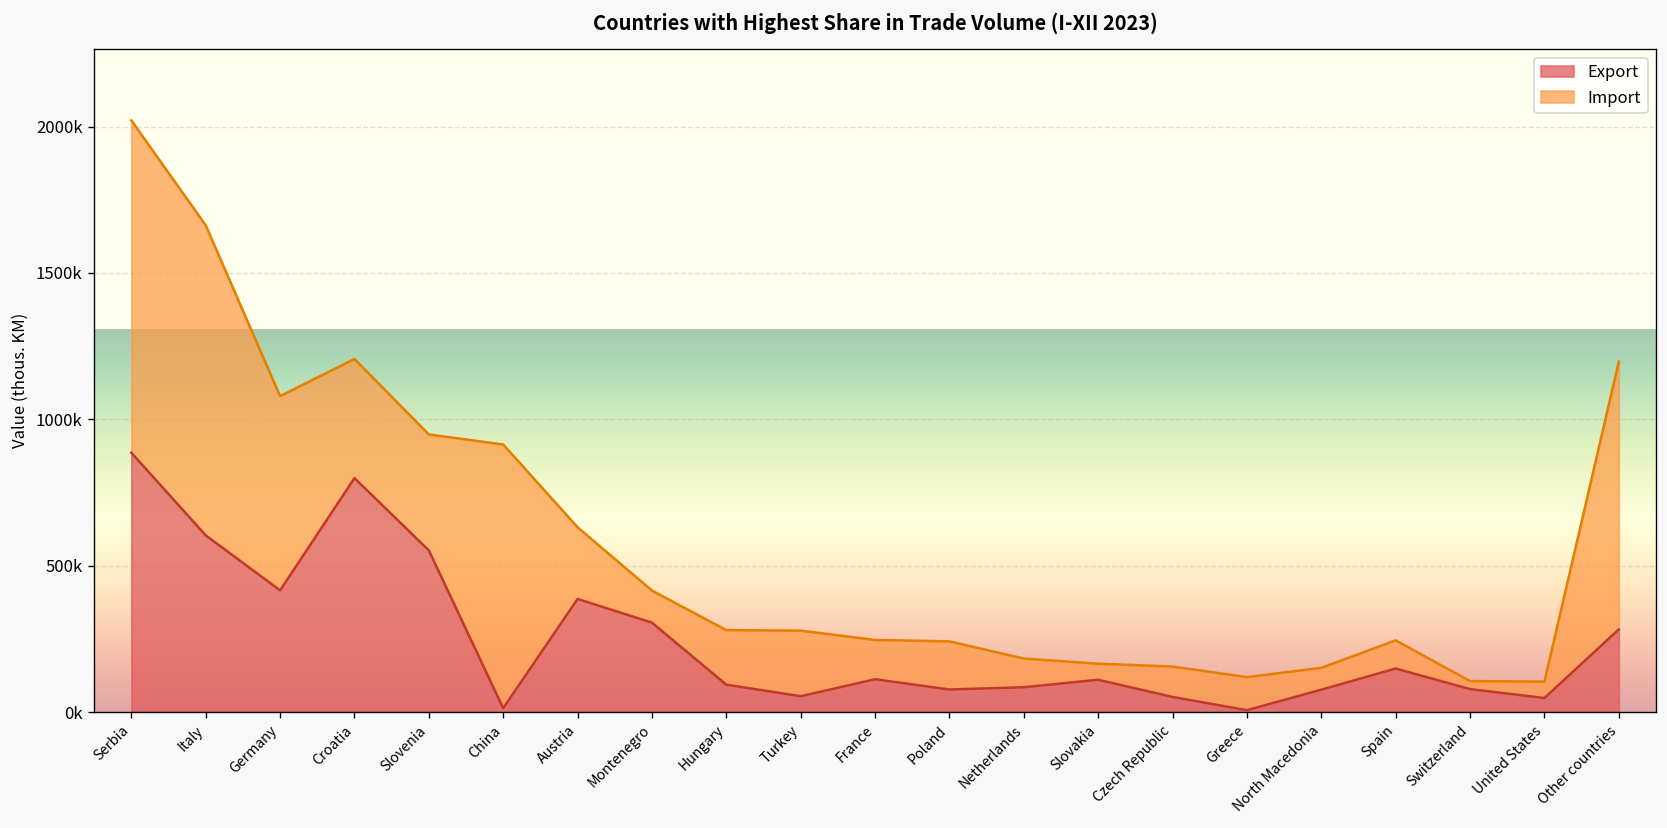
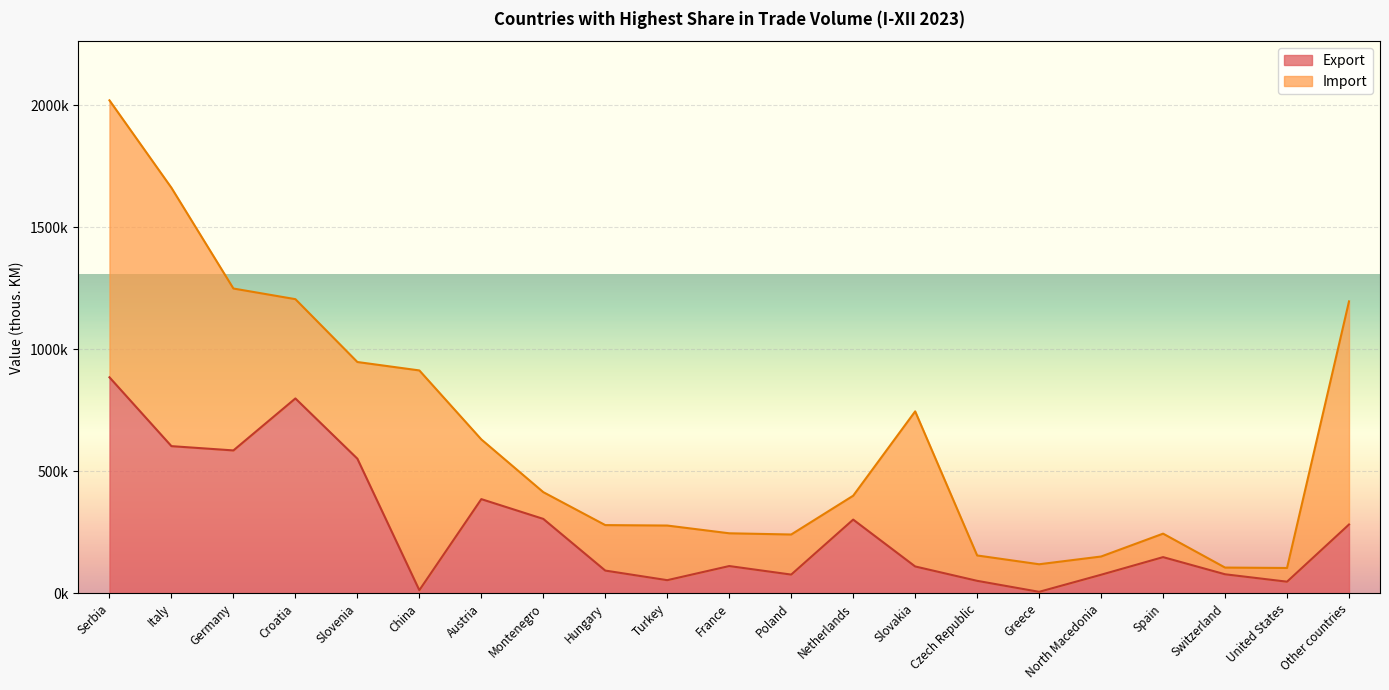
Export, Germany: 420000 -> 590000
Export, Netherlands: 80000 -> 300000
Import, Slovakia: 50000 -> 640000
